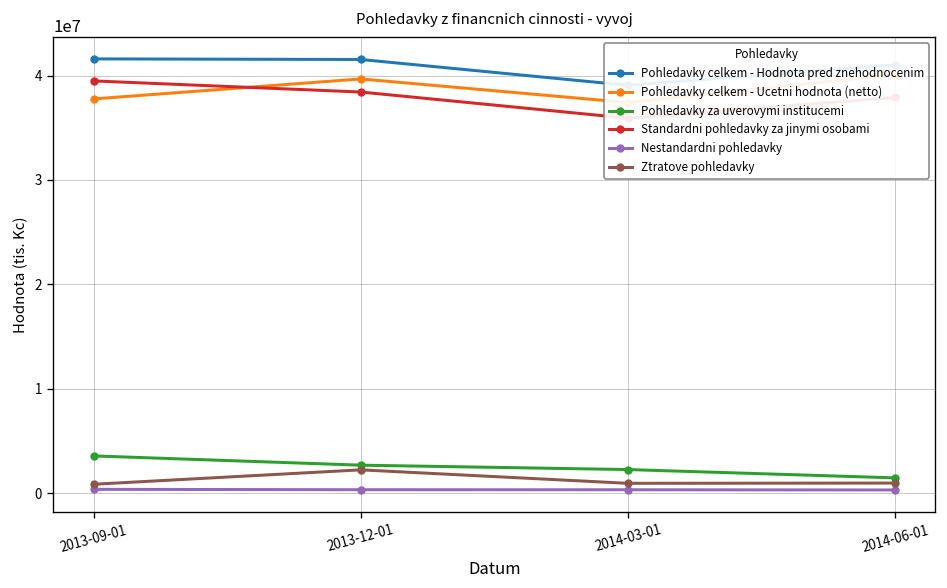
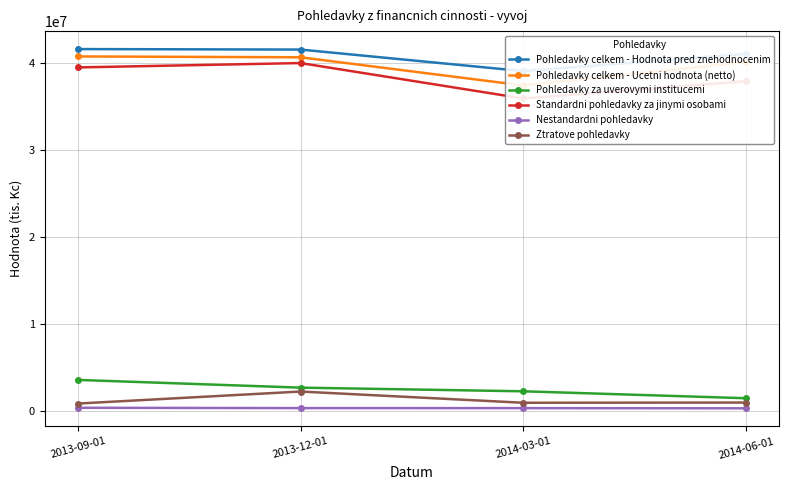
Pohledavky celkem - Ucetni hodnota (netto), 2013-09-01: 38000000 -> 41000000
Pohledavky celkem - Ucetni hodnota (netto), 2013-12-01: 40000000 -> 41000000
Standardni pohledavky za jinymi osobami, 2013-12-01: 38000000 -> 40000000
